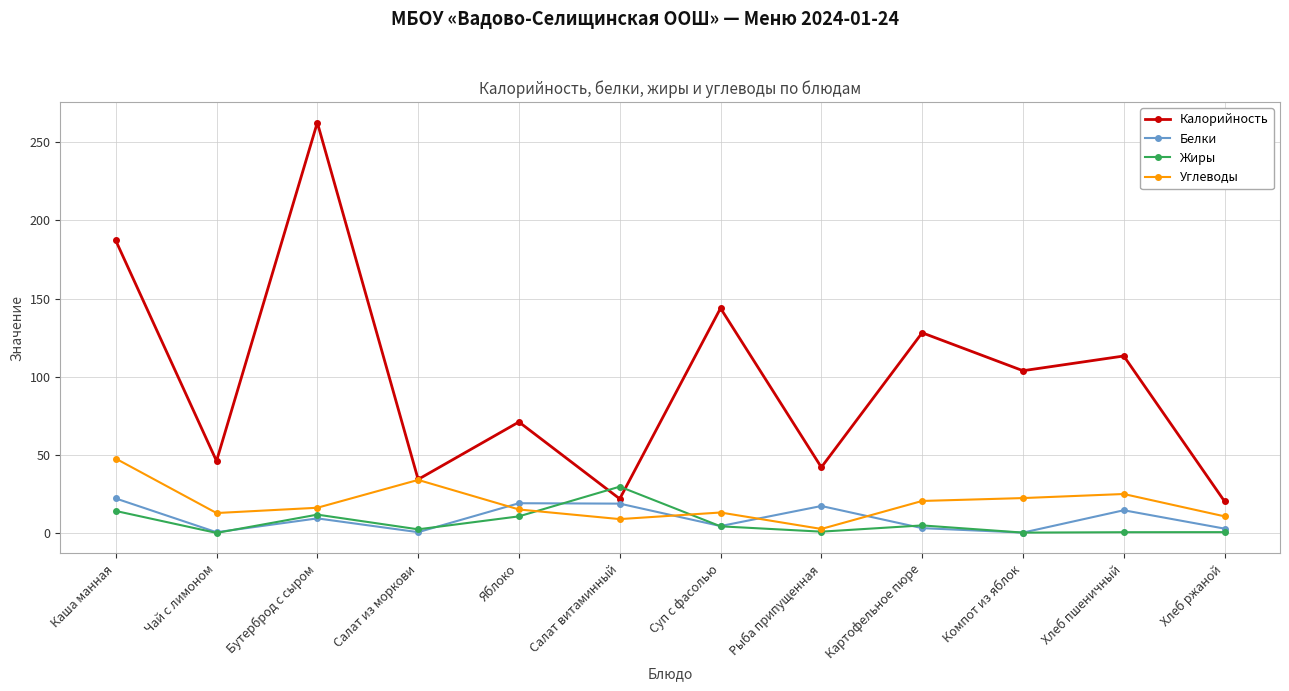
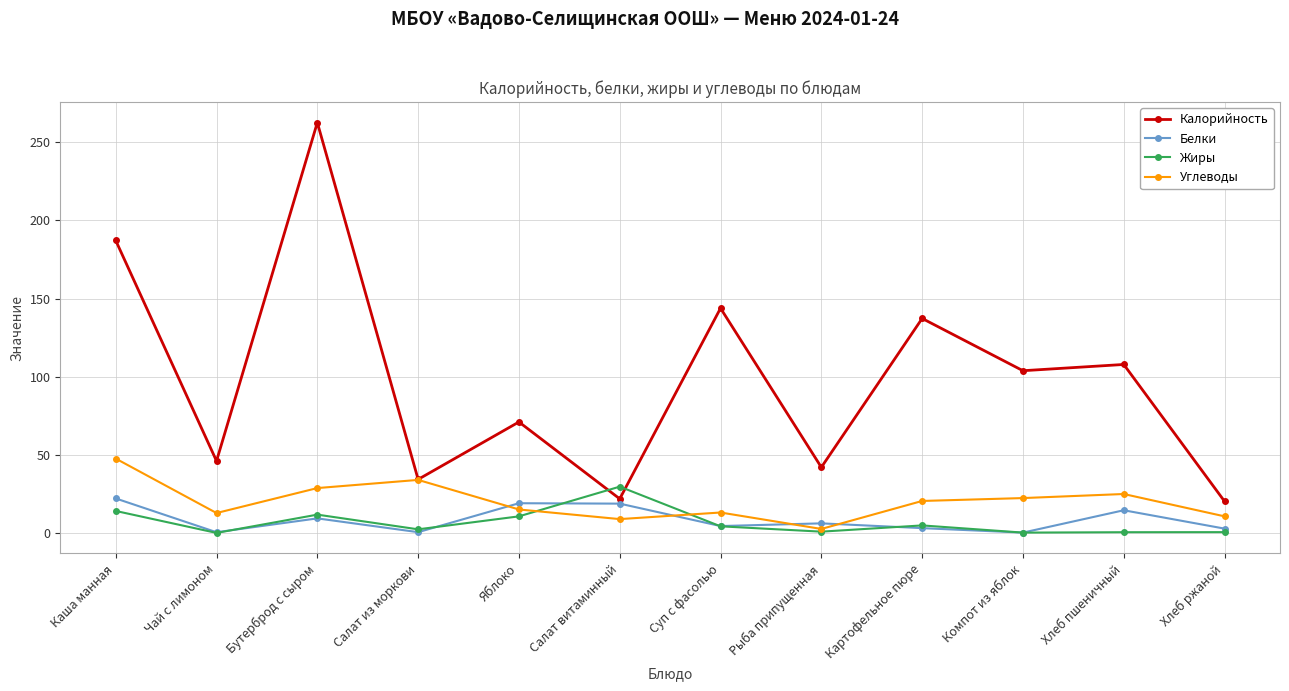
Углеводы, Бутерброд с сыром: 16 -> 29
Белки, Рыба припущенная: 17 -> 6
Калорийность, Картофельное пюре: 128 -> 137
Калорийность, Хлеб пшеничный: 113 -> 108
